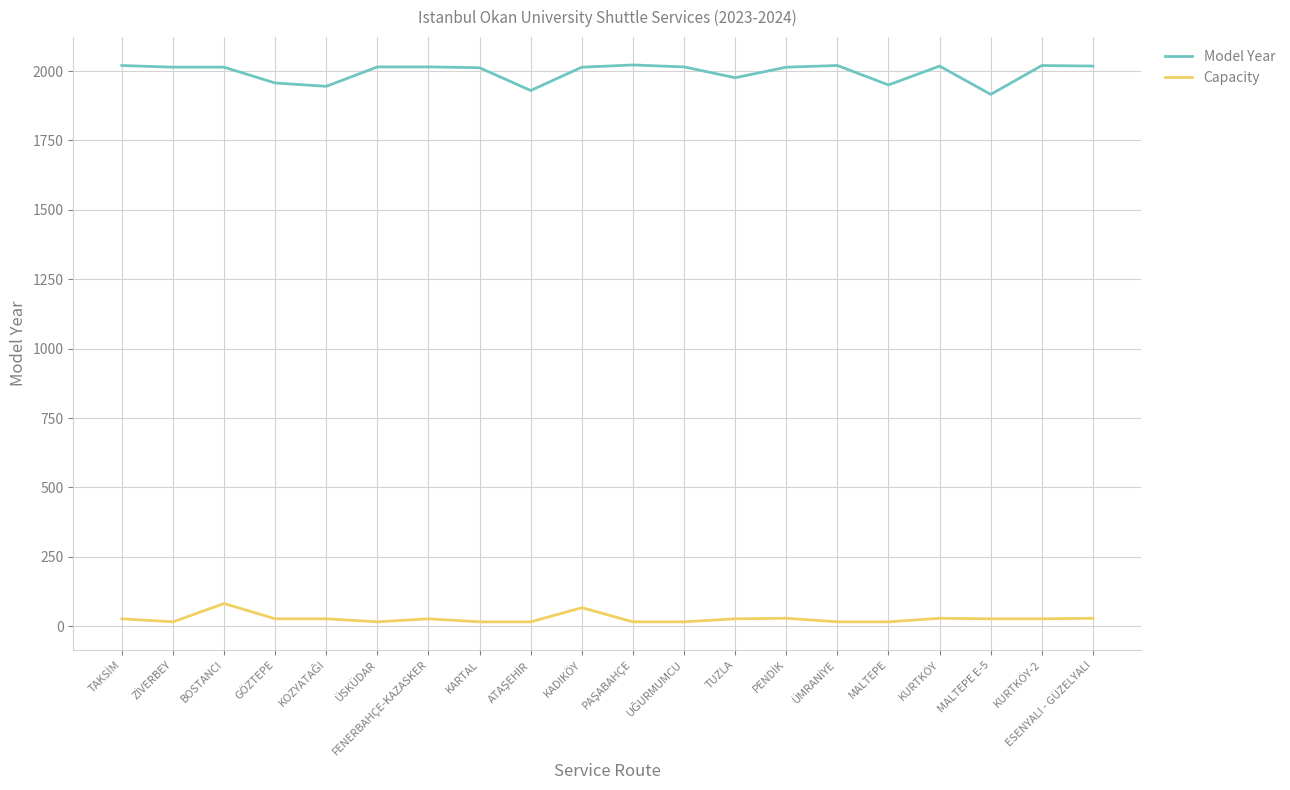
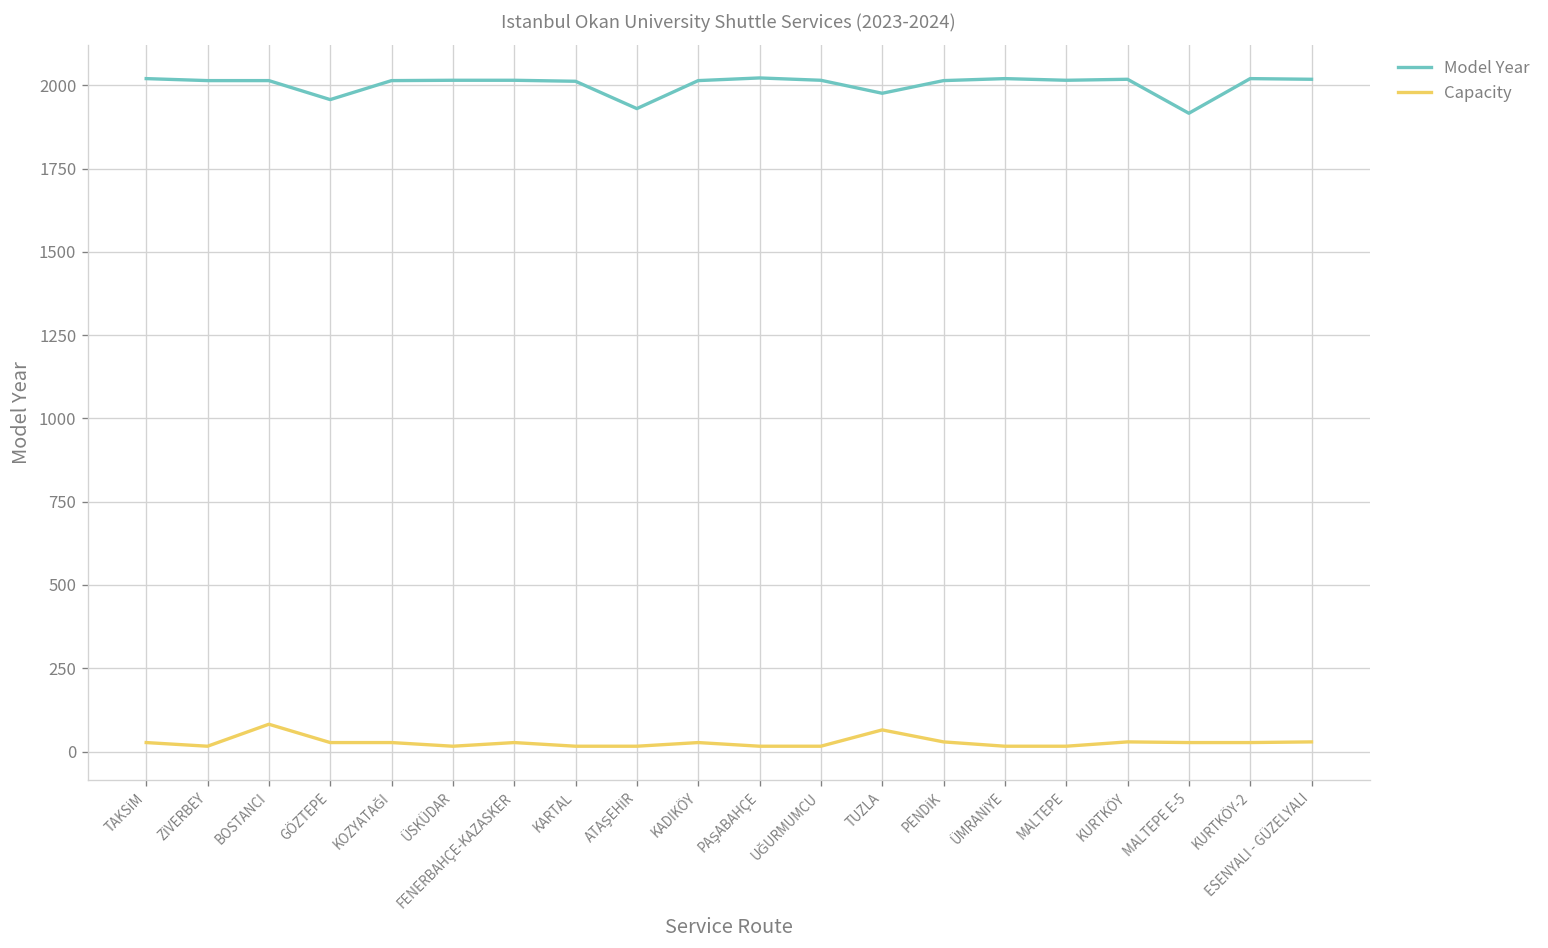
Model Year, KOZYATAĞI: 1950 -> 2010
Capacity, KADIKÖY: 70 -> 30
Capacity, TUZLA: 30 -> 70
Model Year, MALTEPE: 1950 -> 2020
